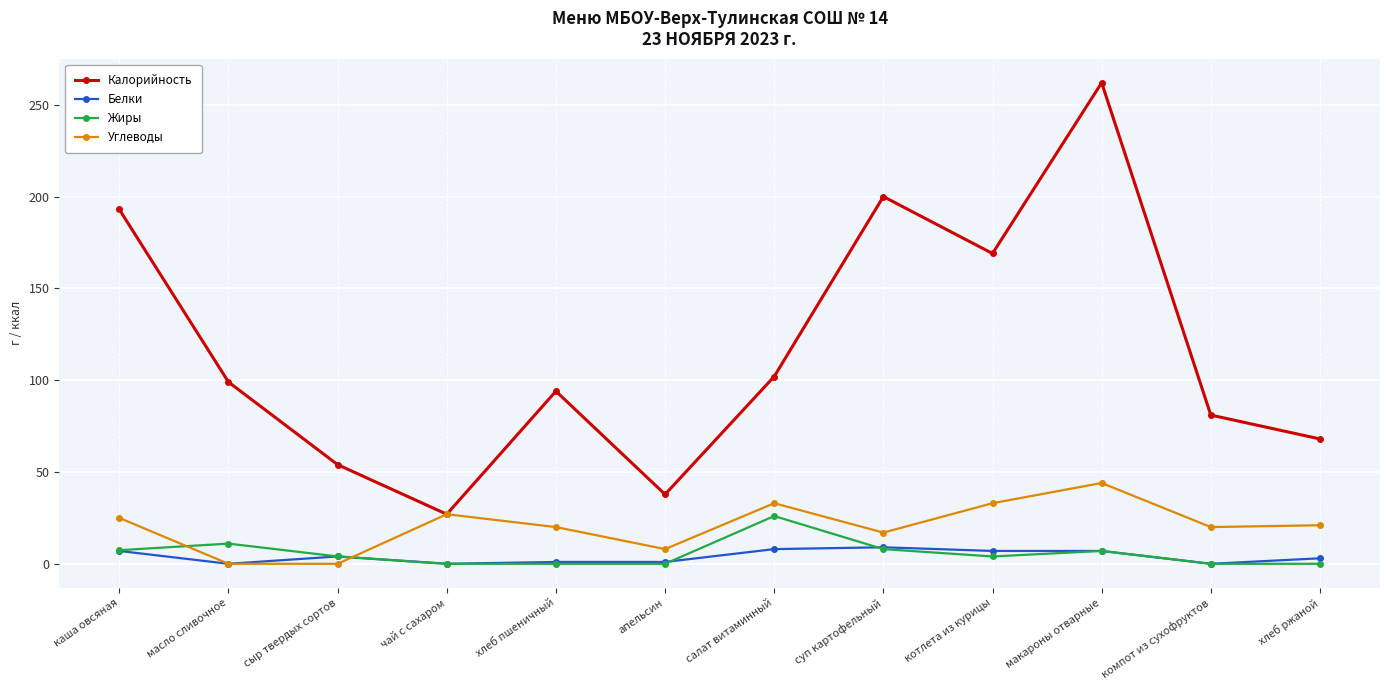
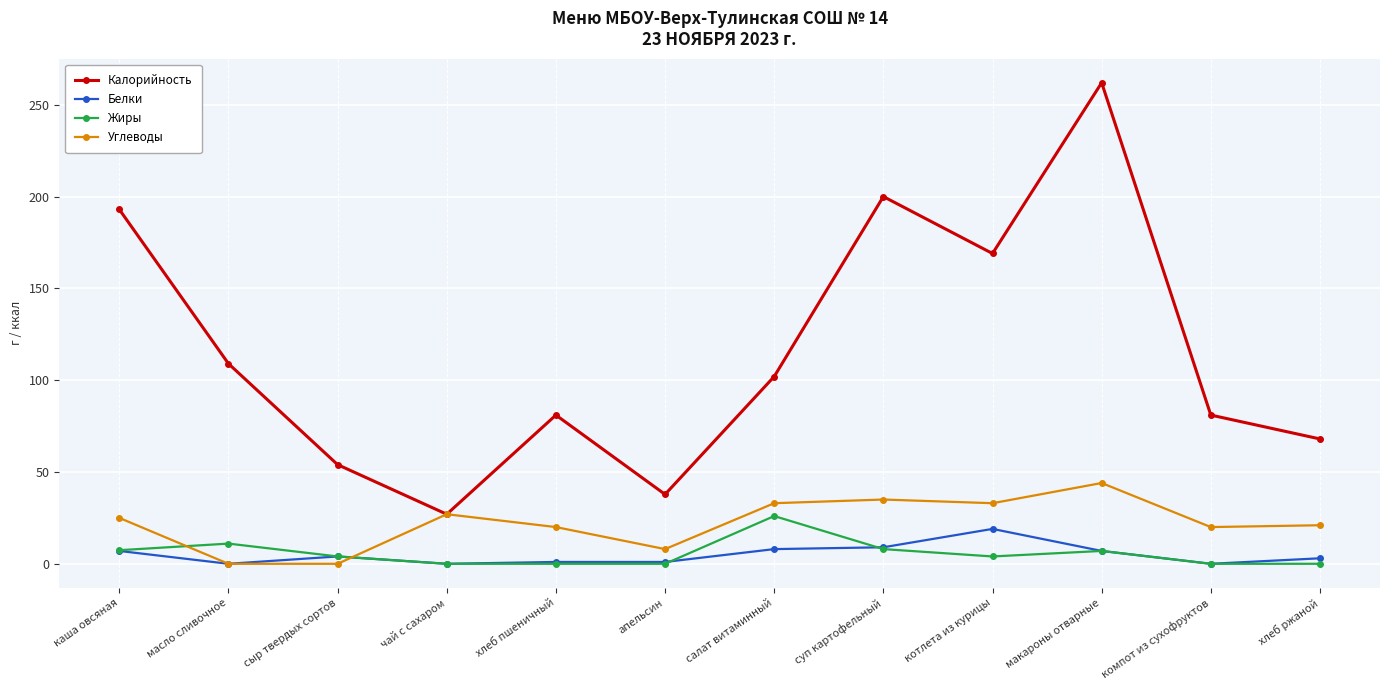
Калорийность, масло сливочное: 99 -> 109
Калорийность, хлеб пшеничный: 94 -> 81
Углеводы, суп картофельный: 17 -> 35
Белки, котлета из курицы: 7 -> 19
